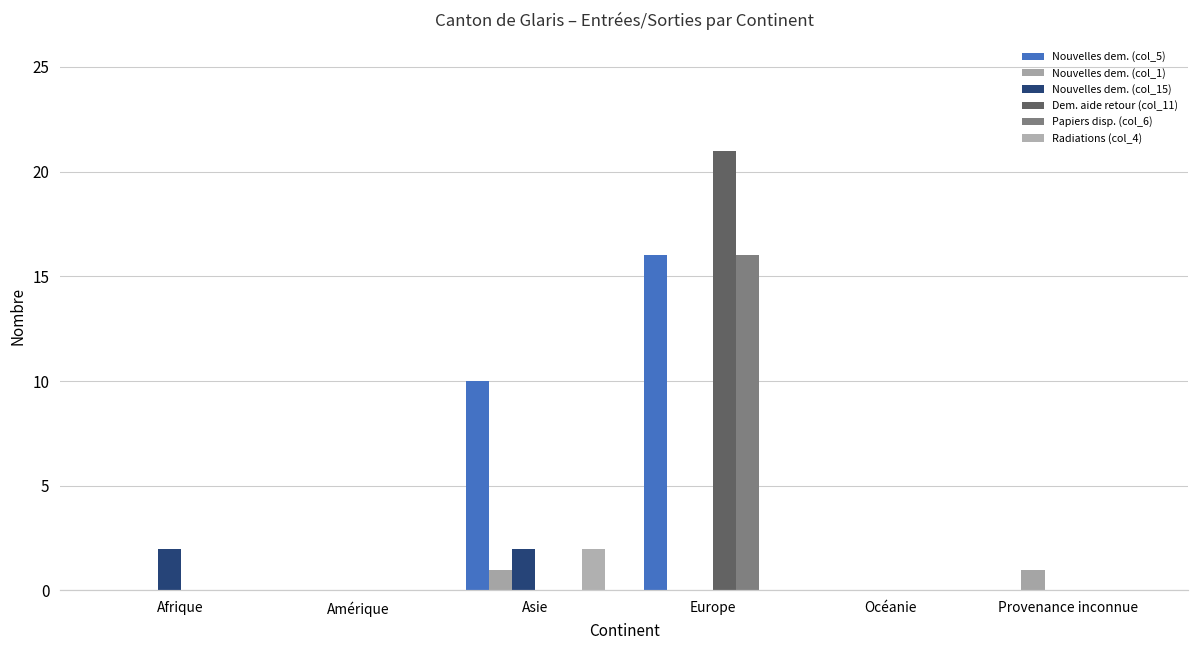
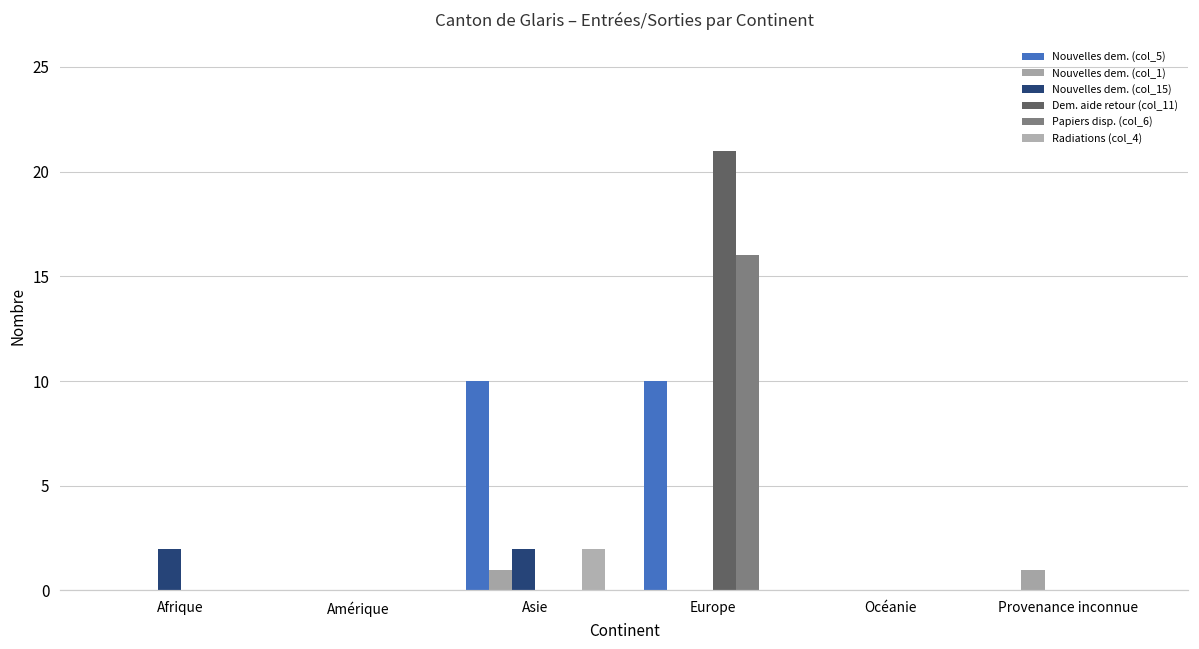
Nouvelles dem. (col_5), Europe: 16 -> 10
